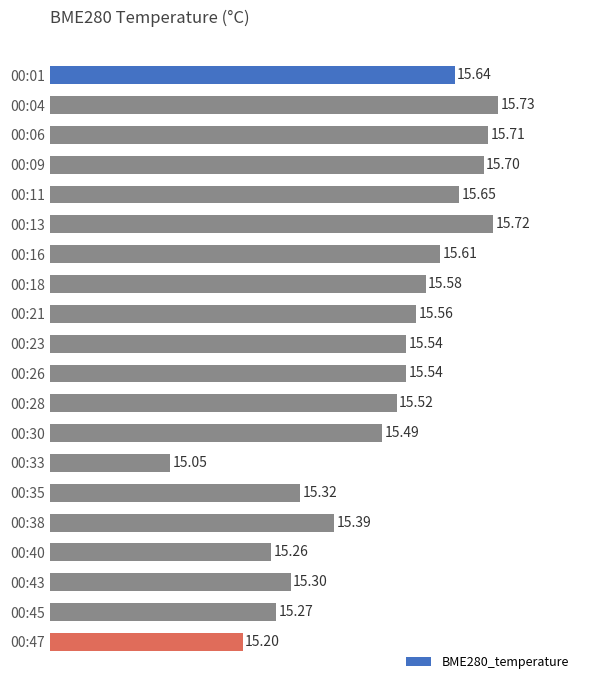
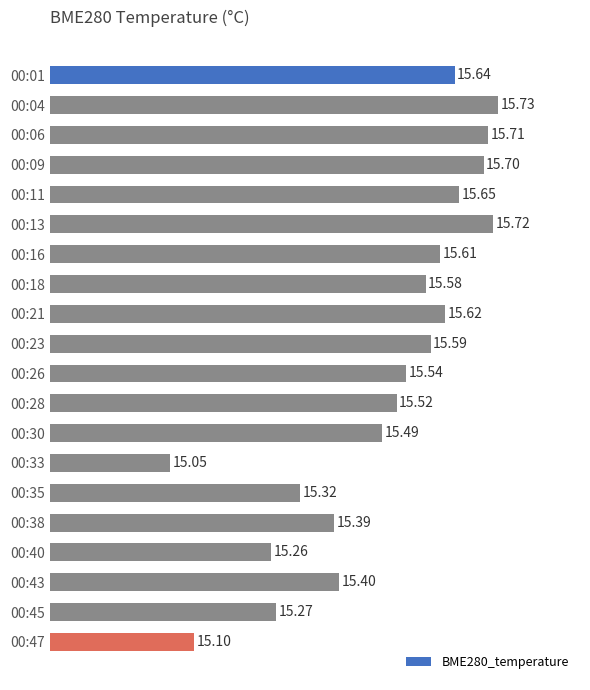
00:21: 15.56 -> 15.62
00:23: 15.54 -> 15.59
00:43: 15.30 -> 15.40
00:47: 15.20 -> 15.10
